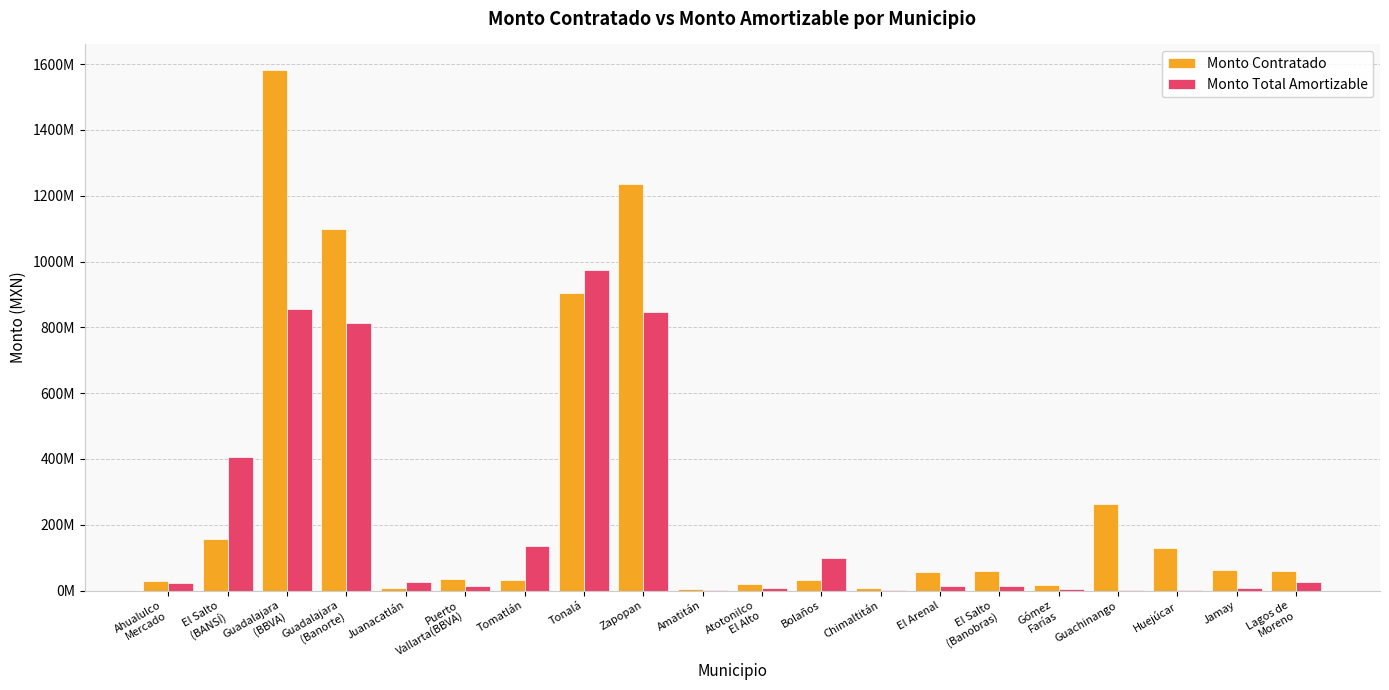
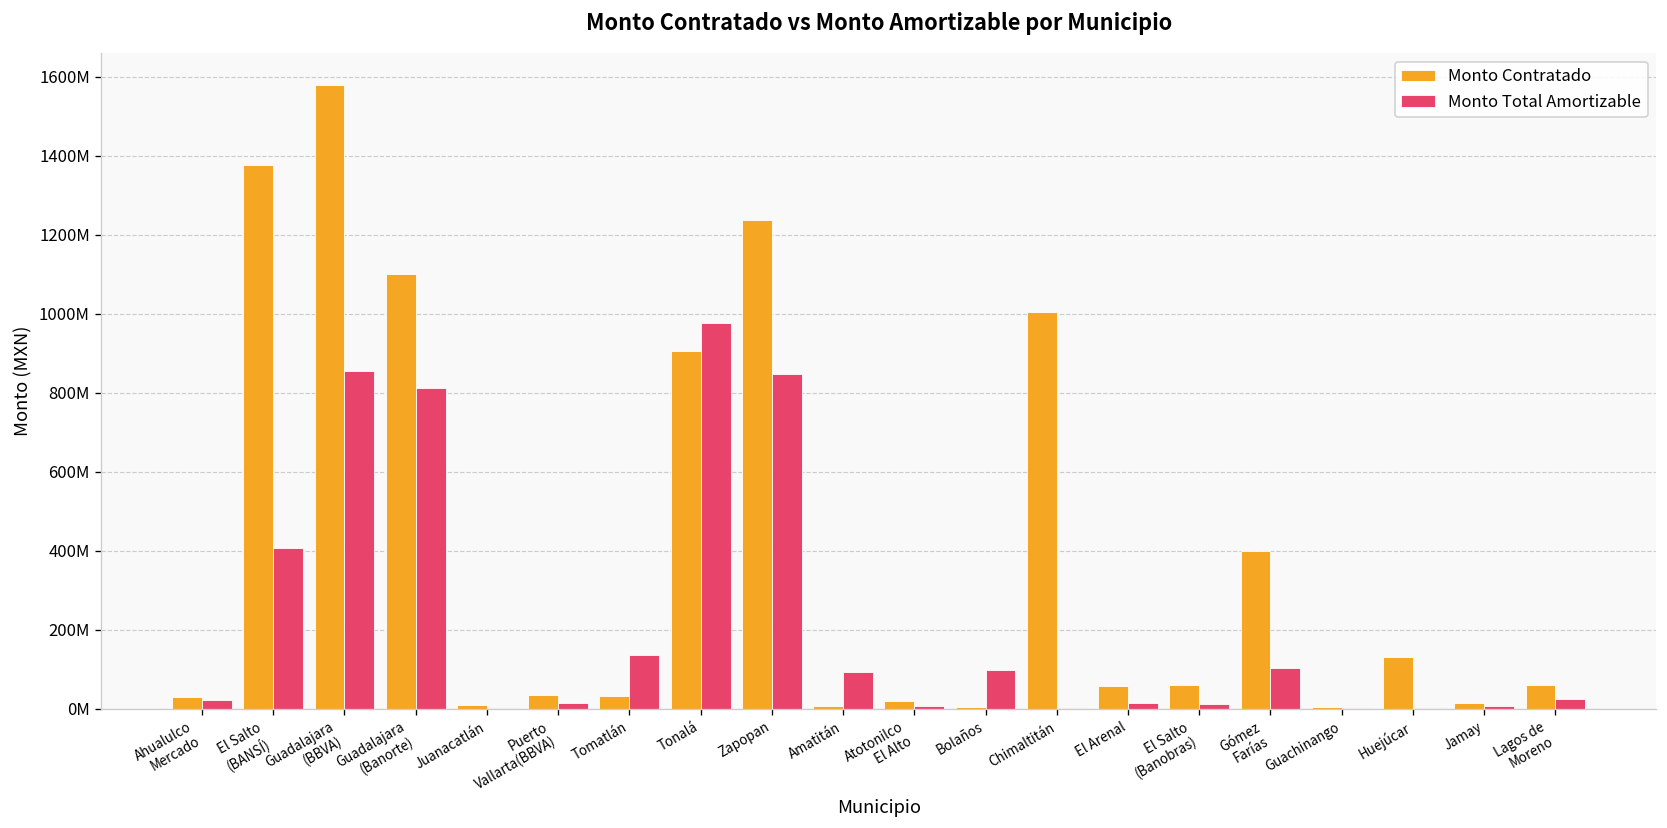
Monto Contratado, El Salto (BANSÍ): 160000000 -> 1380000000
Monto Total Amortizable, Juanacatlán: 30000000 -> 0
Monto Total Amortizable, Amatitán: 0 -> 90000000
Monto Contratado, Bolaños: 30000000 -> 10000000
Monto Contratado, Chimaltitán: 10000000 -> 1000000000
Monto Contratado, Gómez Farías: 20000000 -> 400000000
Monto Total Amortizable, Gómez Farías: 10000000 -> 100000000
Monto Contratado, Guachinango: 260000000 -> 10000000
Monto Contratado, Jamay: 60000000 -> 10000000
